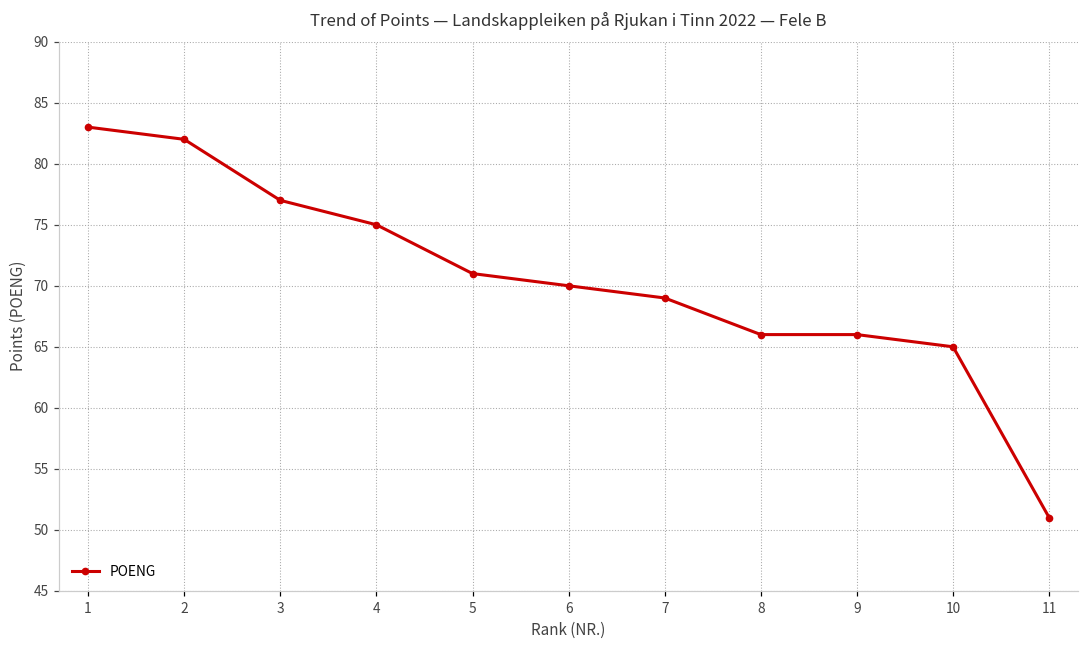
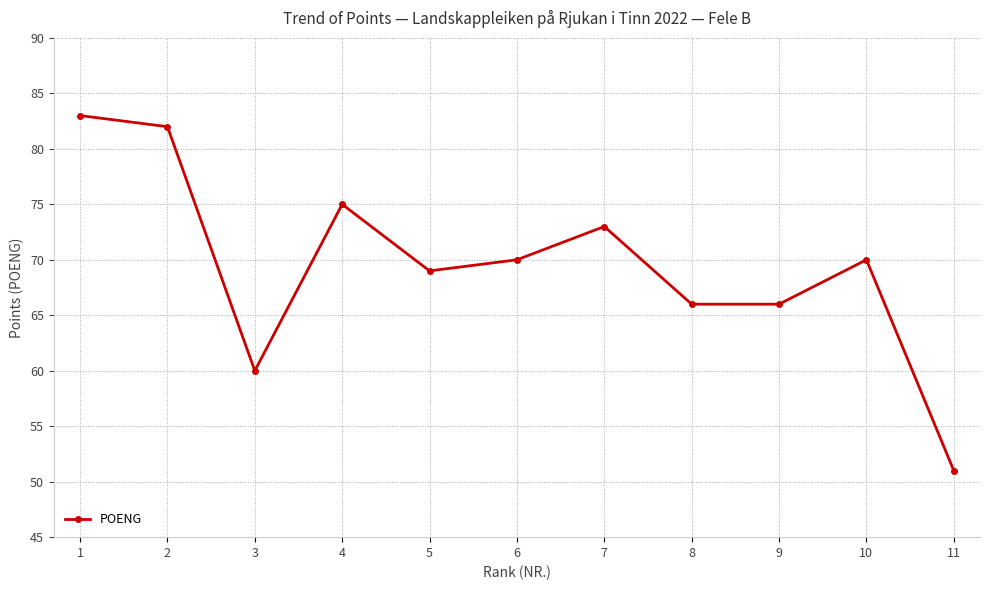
3: 77 -> 60
5: 71 -> 69
7: 69 -> 73
10: 65 -> 70
